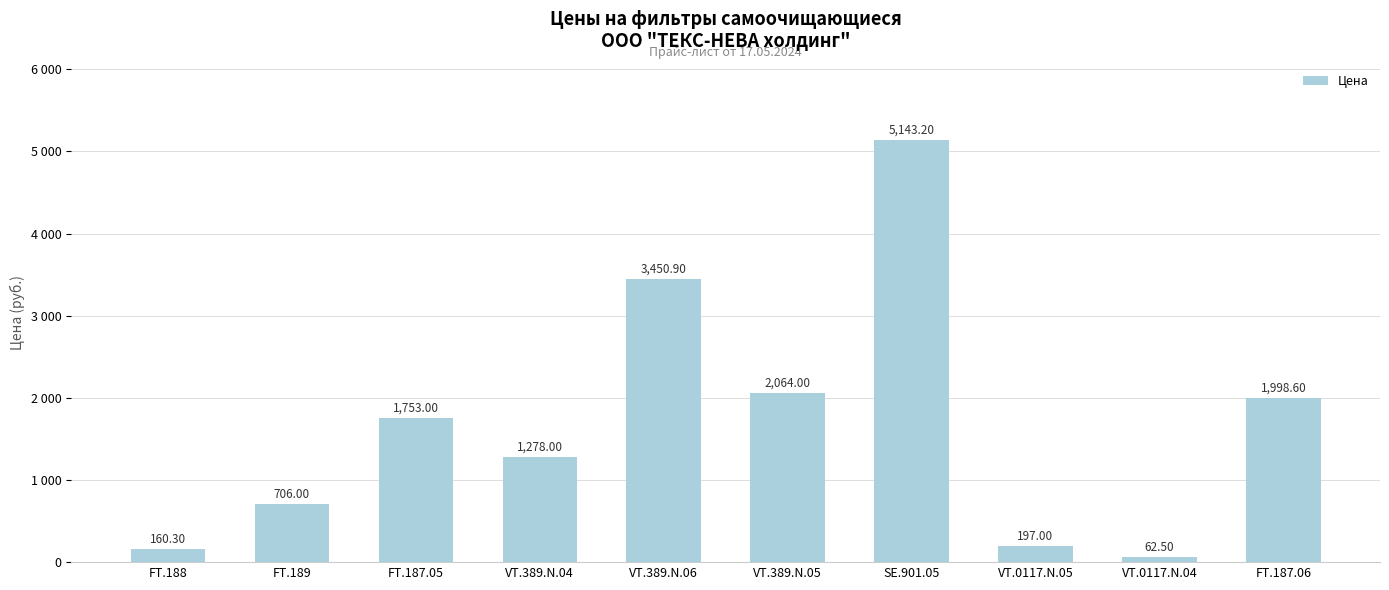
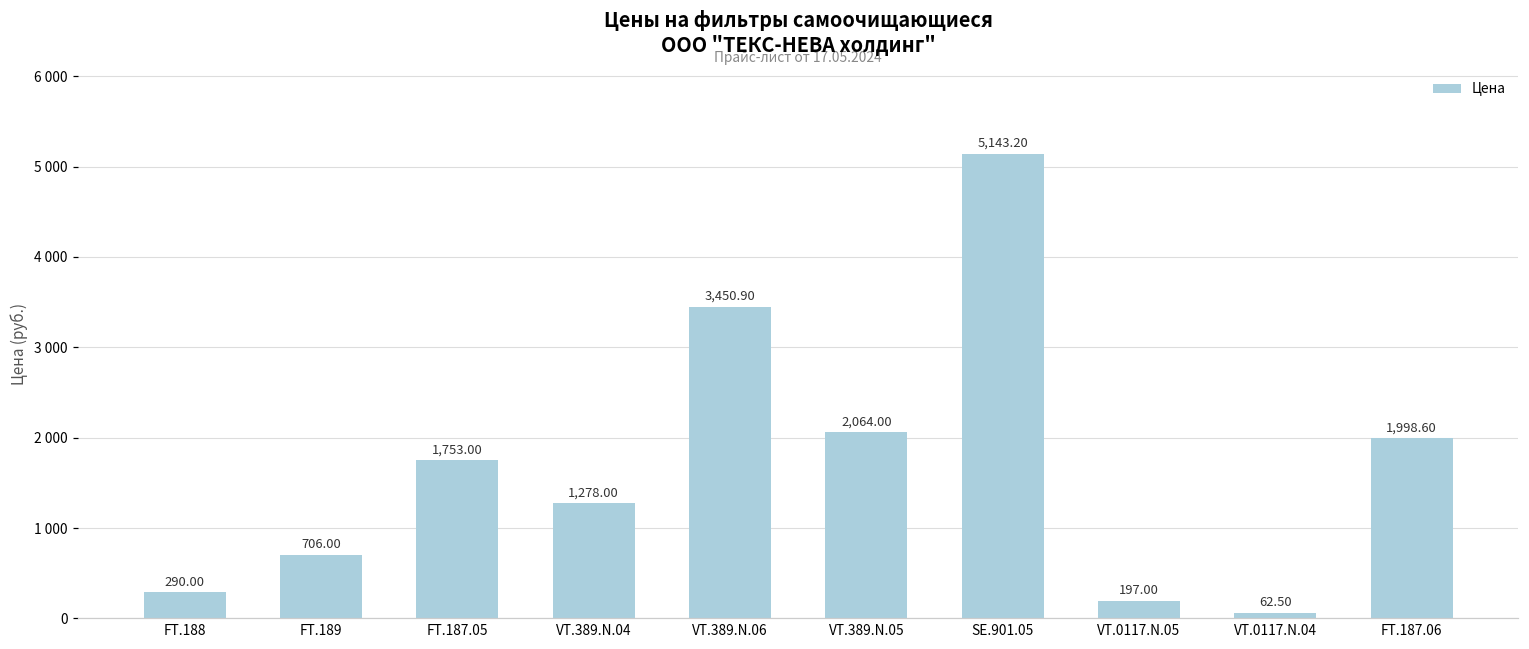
FT.188: 160.30 -> 290.00
